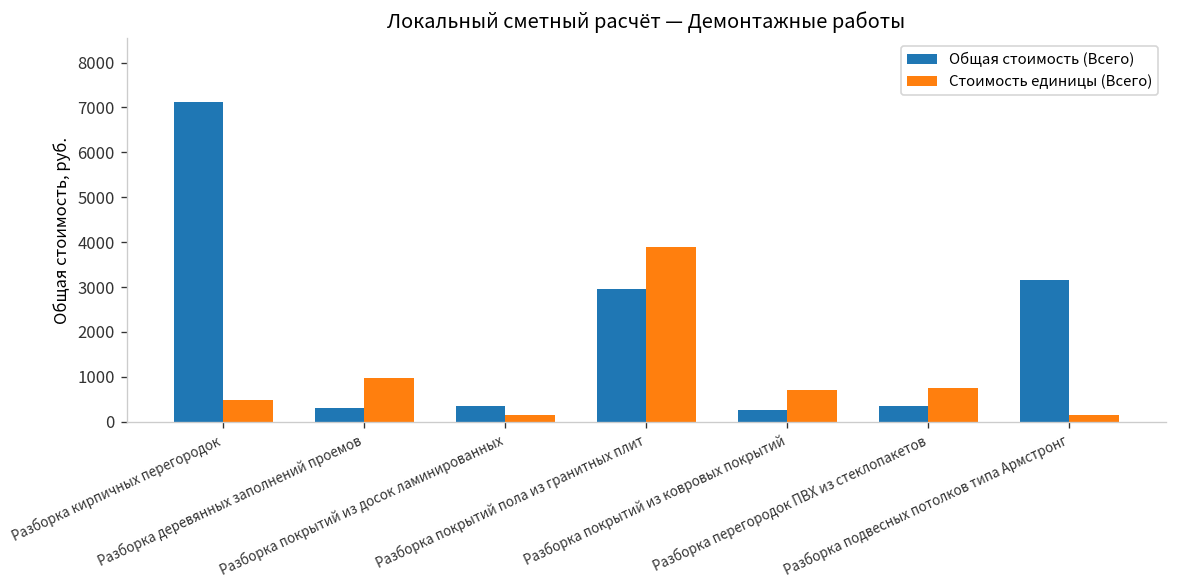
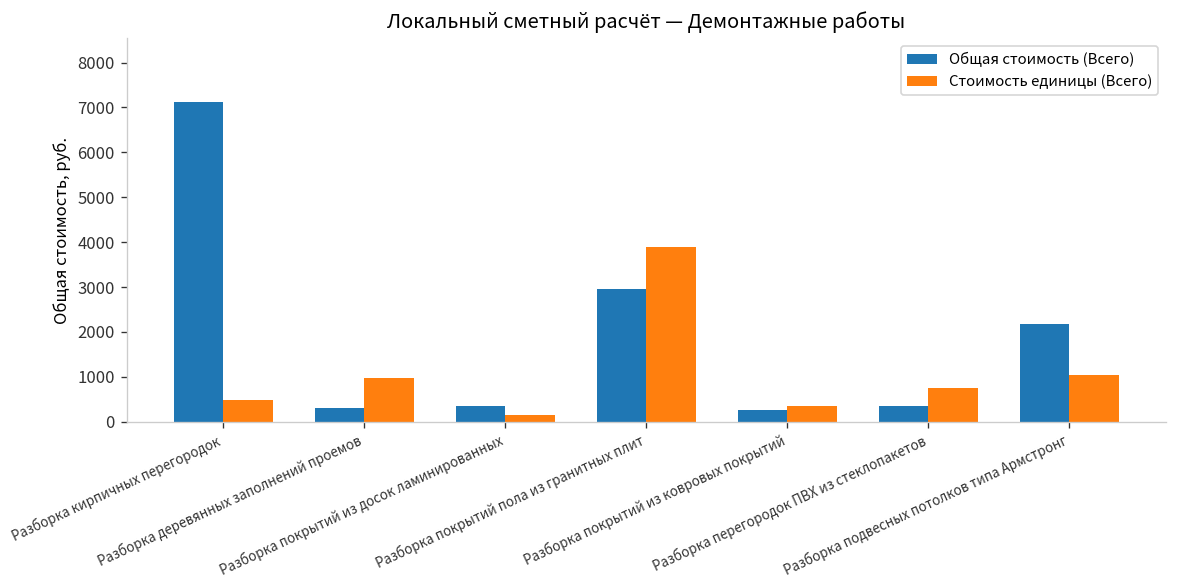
Стоимость единицы (Всего), Разборка покрытий из ковровых покрытий: 700 -> 400
Общая стоимость (Всего), Разборка подвесных потолков типа Армстронг: 3200 -> 2200
Стоимость единицы (Всего), Разборка подвесных потолков типа Армстронг: 100 -> 1000
